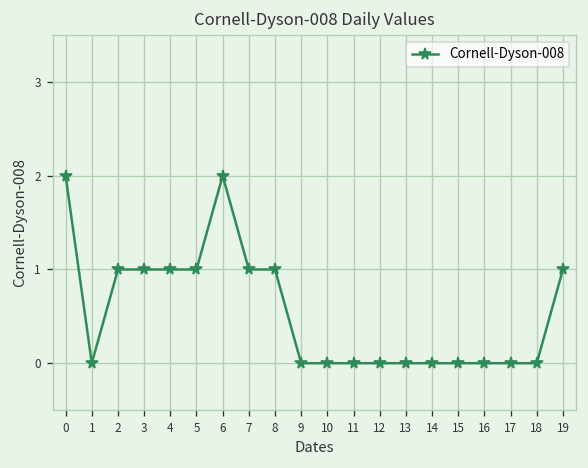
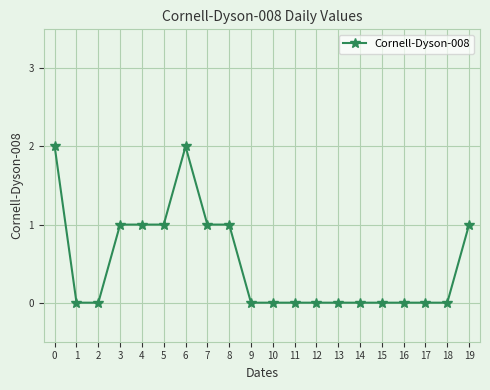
2: 1 -> 0
